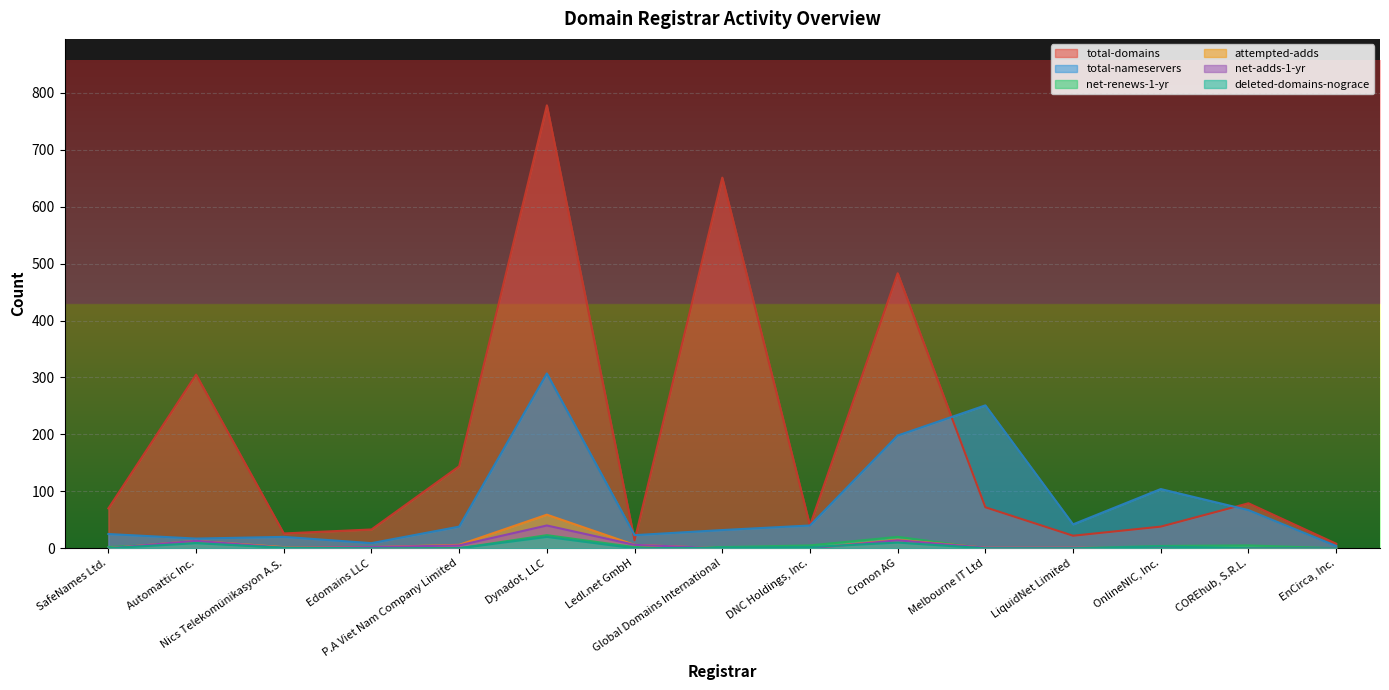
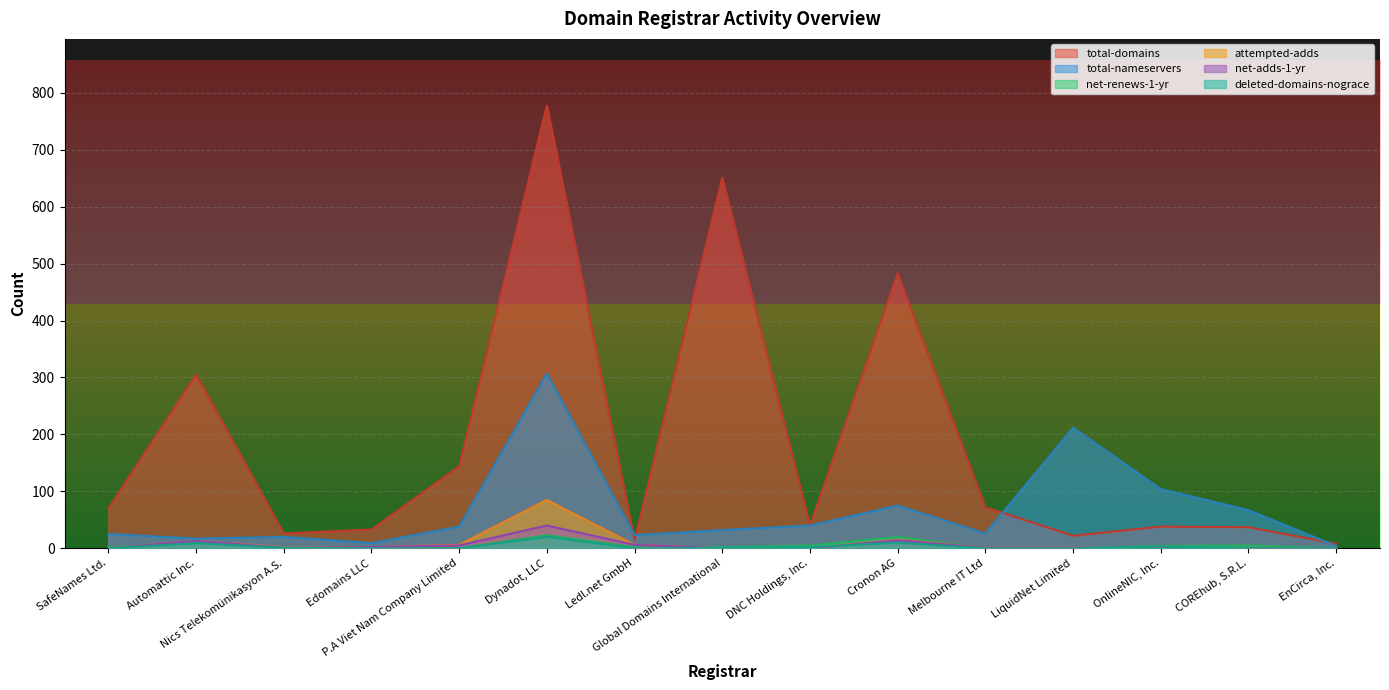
attempted-adds, Dynadot, LLC: 60 -> 90
total-nameservers, Cronon AG: 200 -> 80
total-nameservers, Melbourne IT Ltd: 250 -> 30
total-nameservers, LiquidNet Limited: 40 -> 210
total-domains, COREhub, S.R.L.: 80 -> 40
